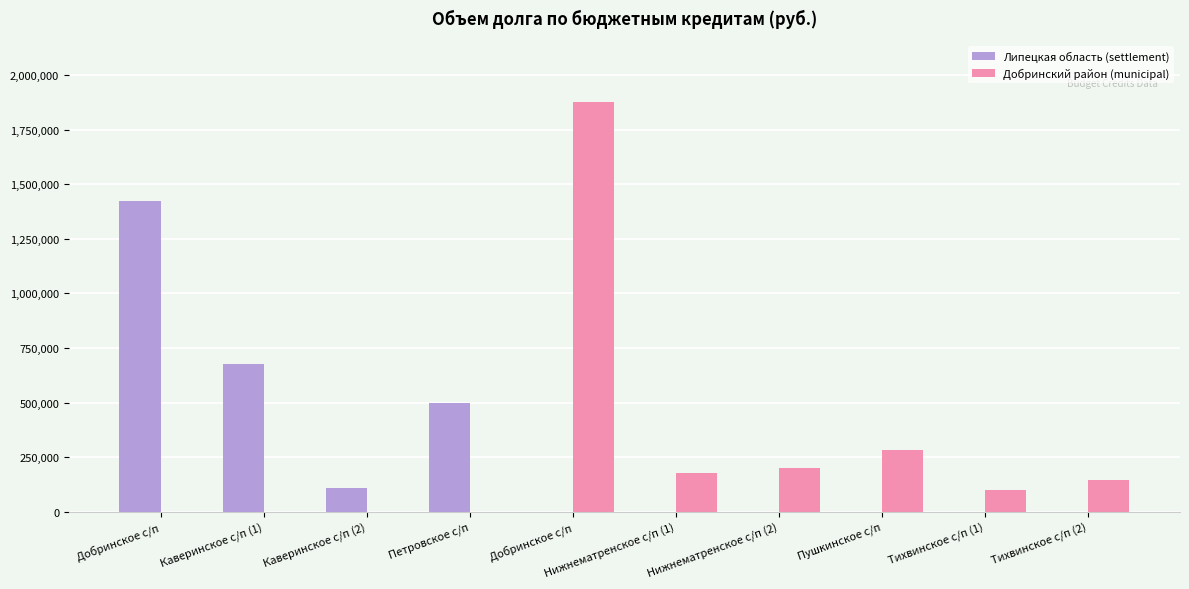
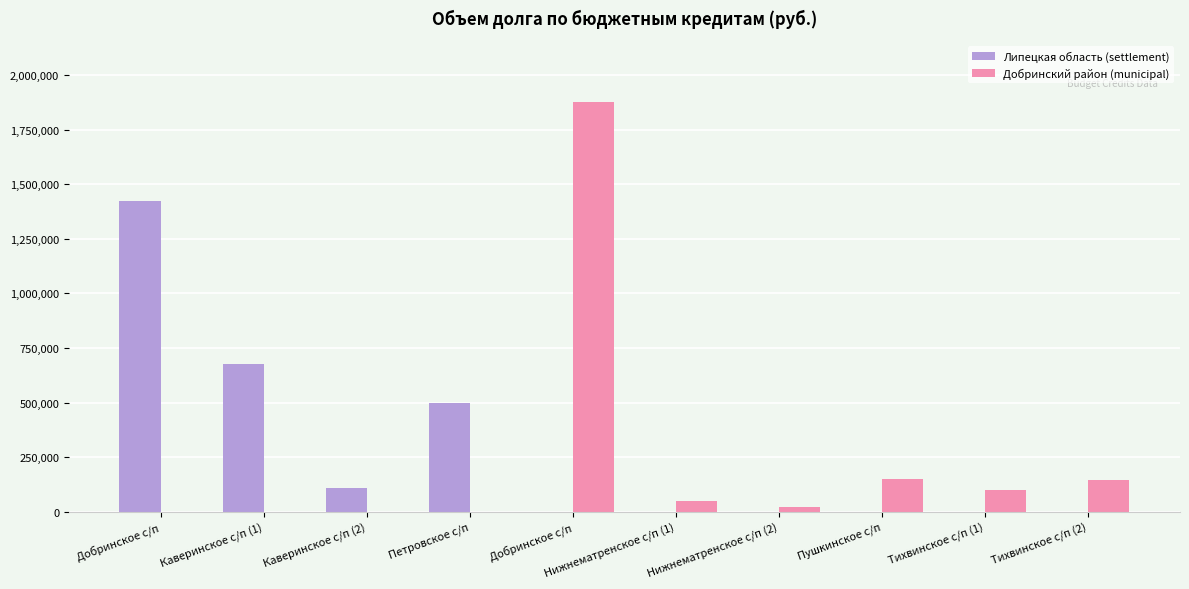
Добринский район (municipal), Нижнематренское с/п (1): 180,000 -> 50,000
Добринский район (municipal), Нижнематренское с/п (2): 200,000 -> 20,000
Добринский район (municipal), Пушкинское с/п: 280,000 -> 150,000
